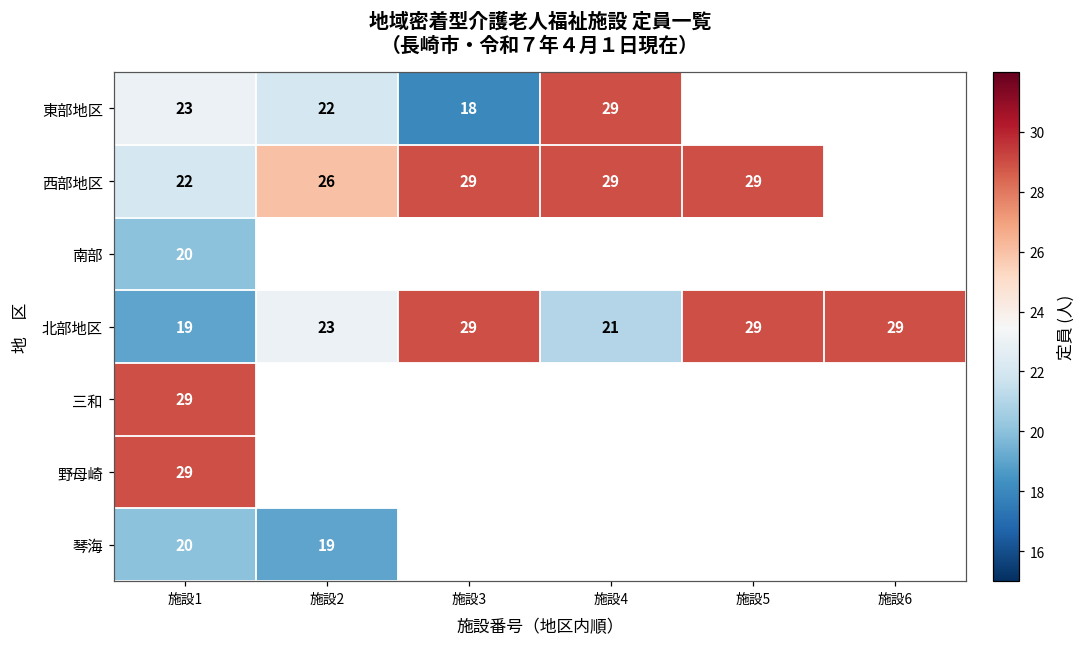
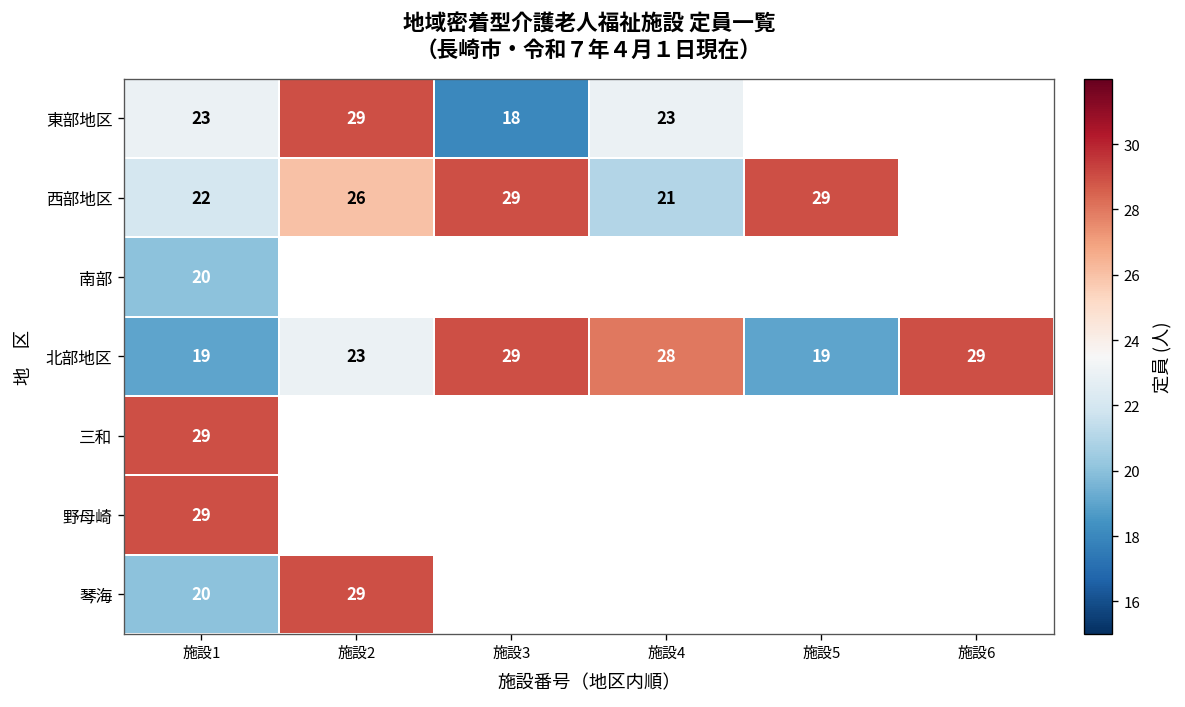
東部地区, 施設2: 22 -> 29
東部地区, 施設4: 29 -> 23
西部地区, 施設4: 29 -> 21
北部地区, 施設4: 21 -> 28
北部地区, 施設5: 29 -> 19
琴海, 施設2: 19 -> 29
